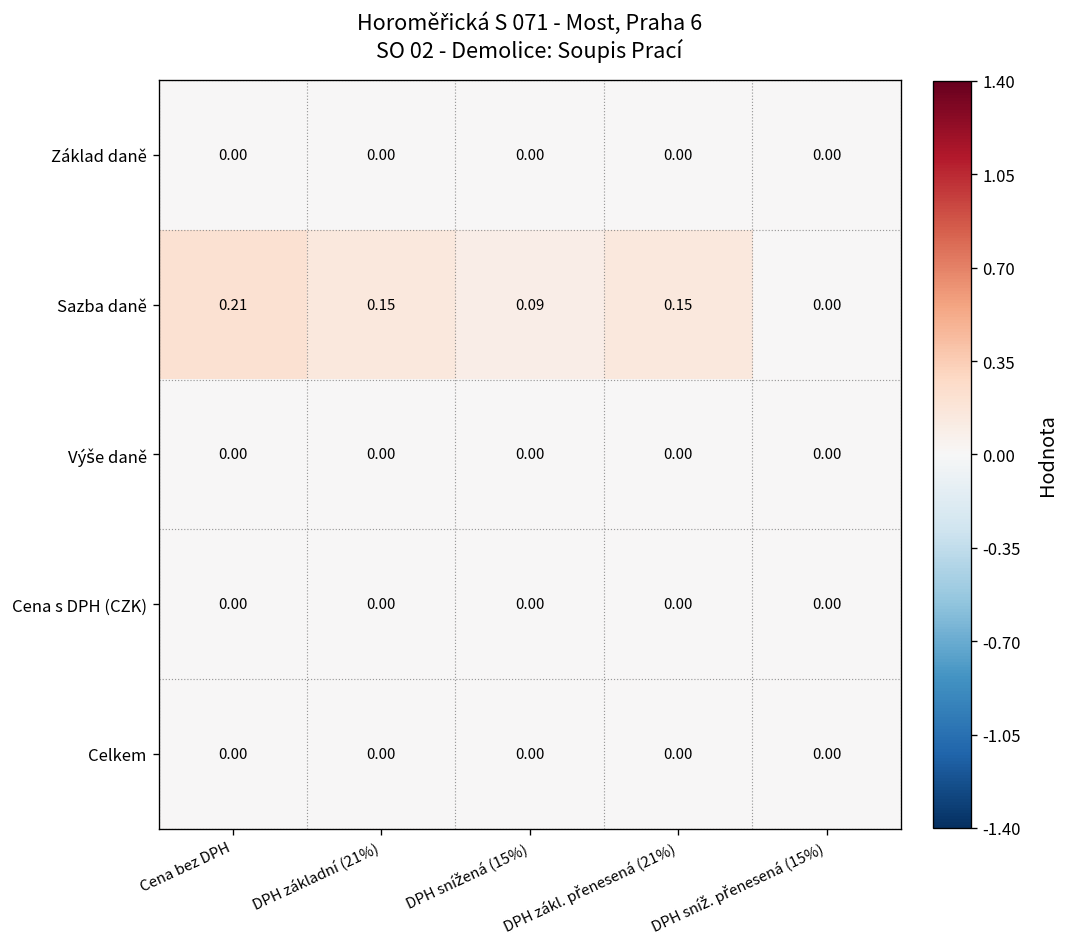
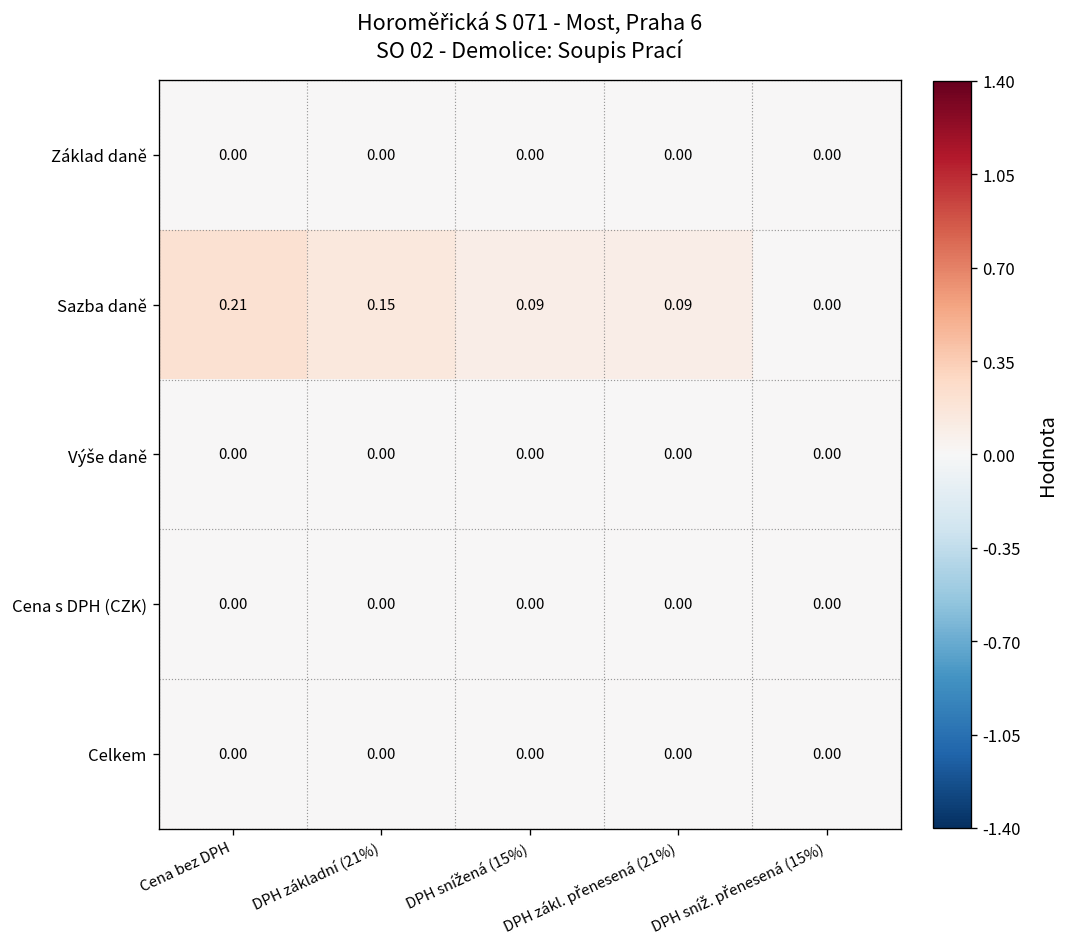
Sazba daně, DPH zákl. přenesená (21%): 0.15 -> 0.09
